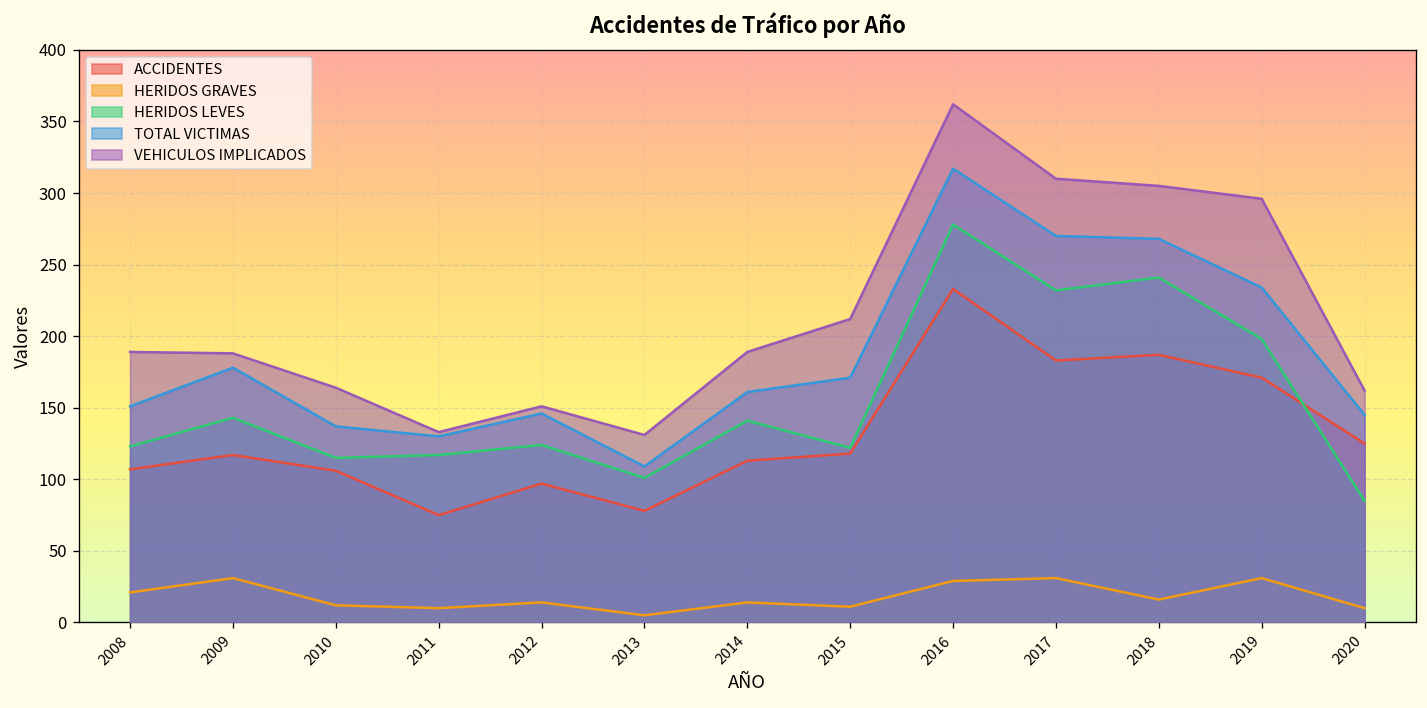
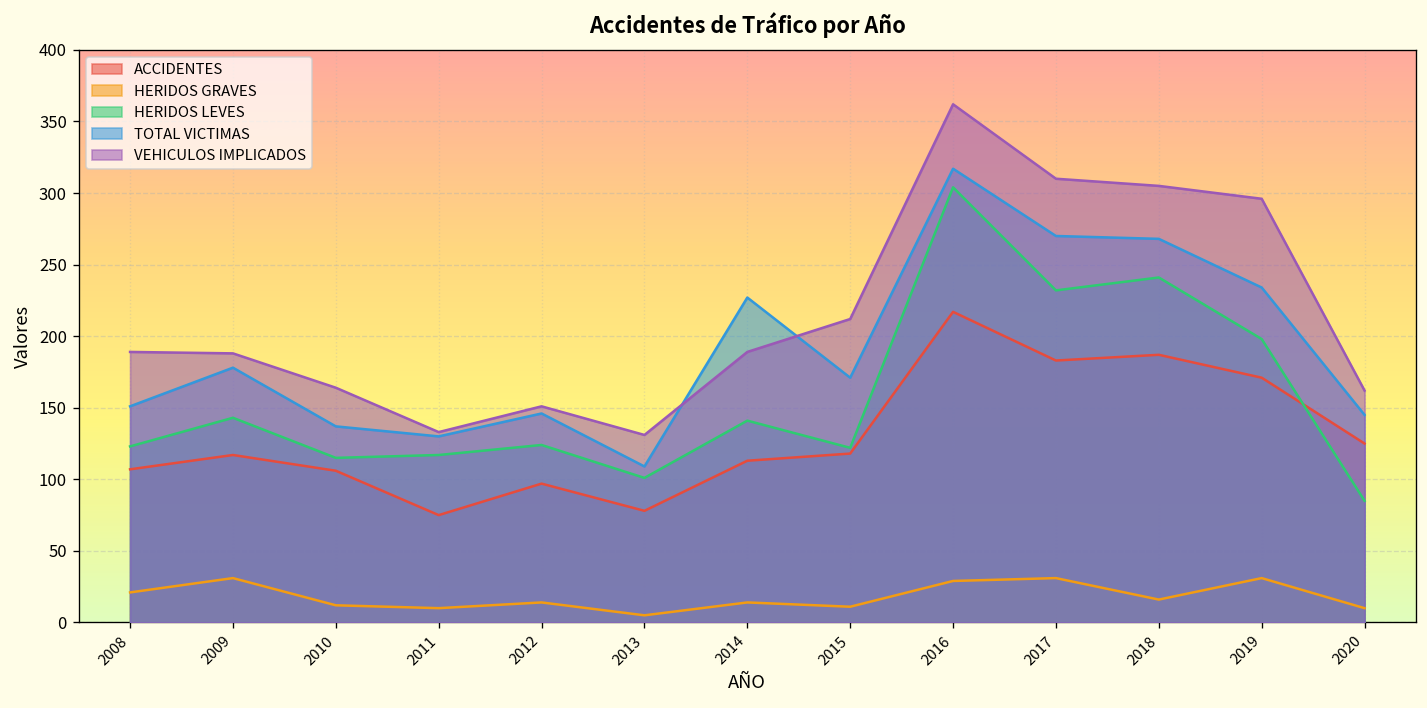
TOTAL VICTIMAS, 2014: 161 -> 227
ACCIDENTES, 2016: 233 -> 217
HERIDOS LEVES, 2016: 278 -> 304
